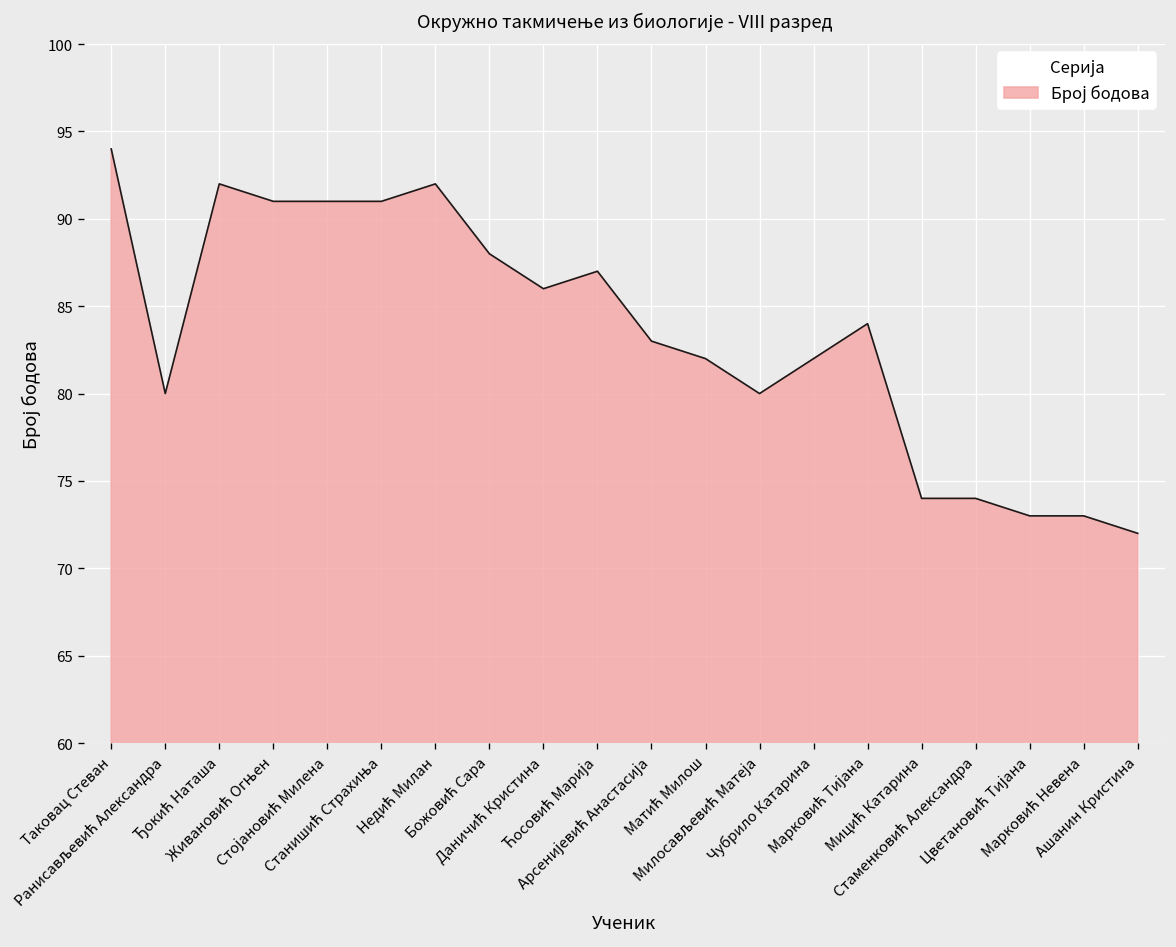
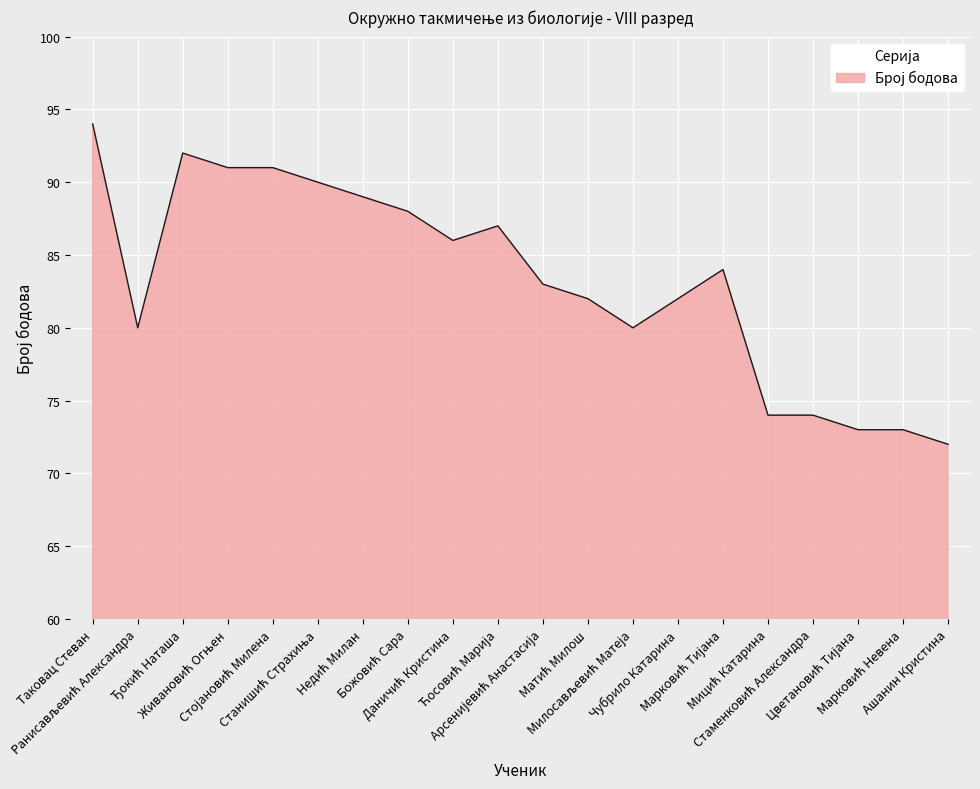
Станишић Страхиња: 91 -> 90
Недић Милан: 92 -> 89
